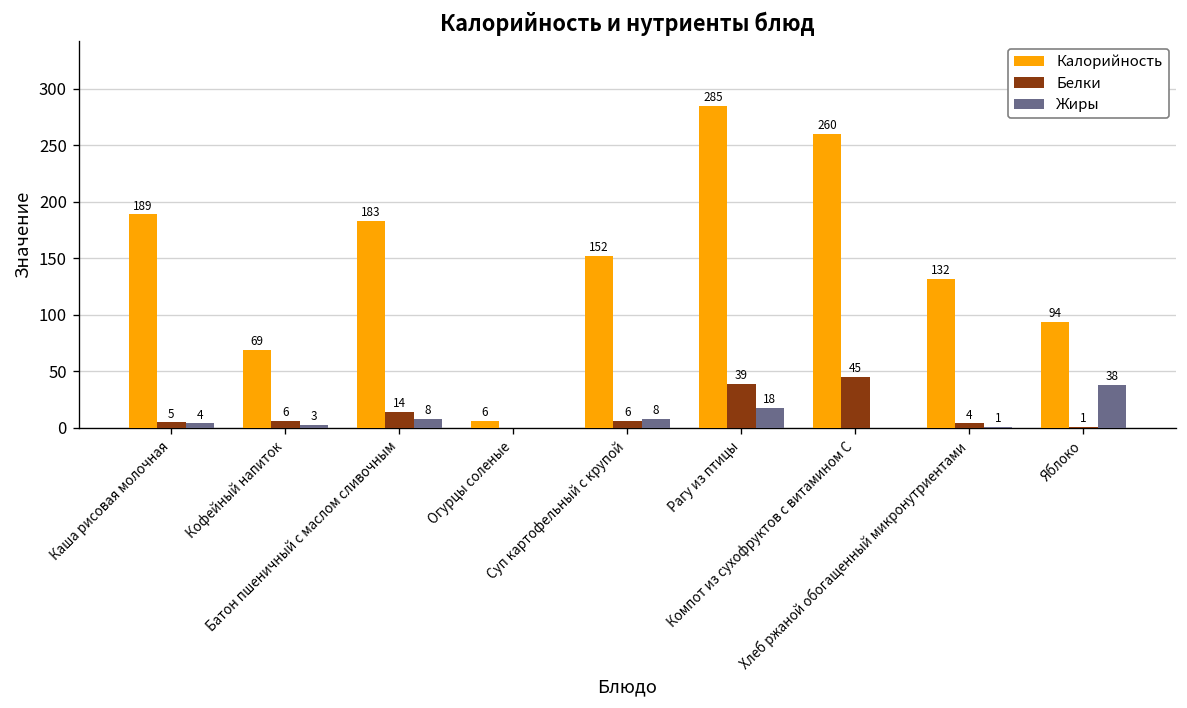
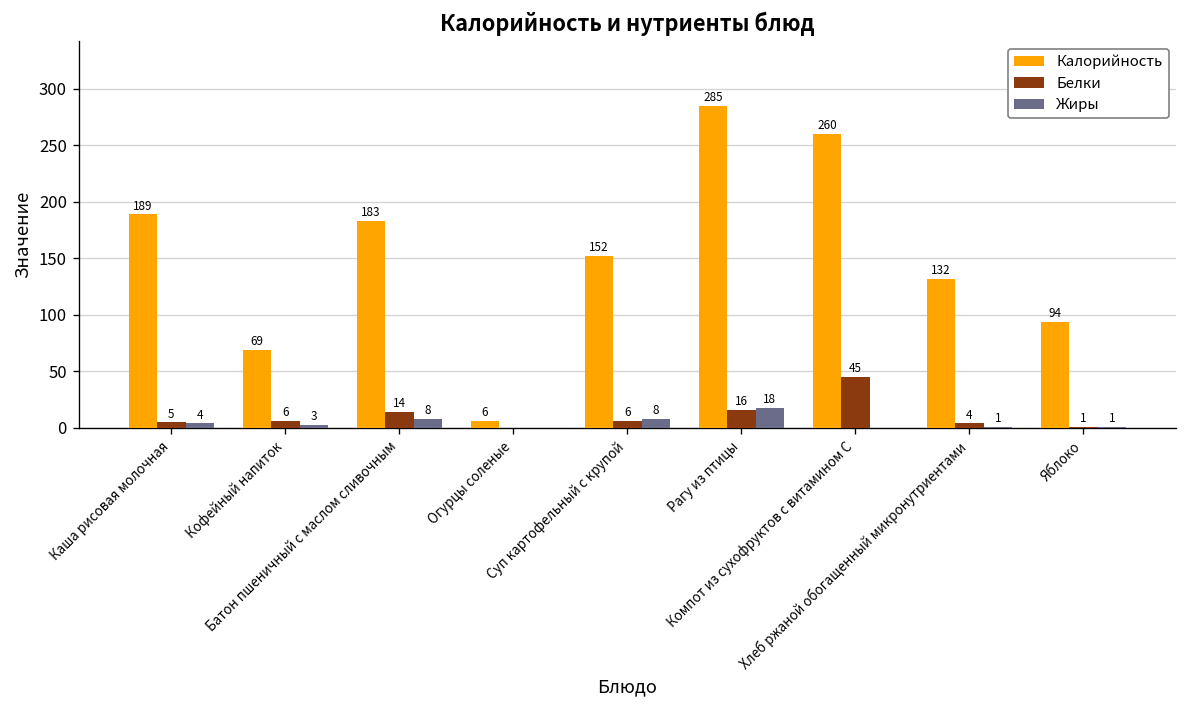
Белки, Рагу из птицы: 39 -> 16
Жиры, Яблоко: 38 -> 1
